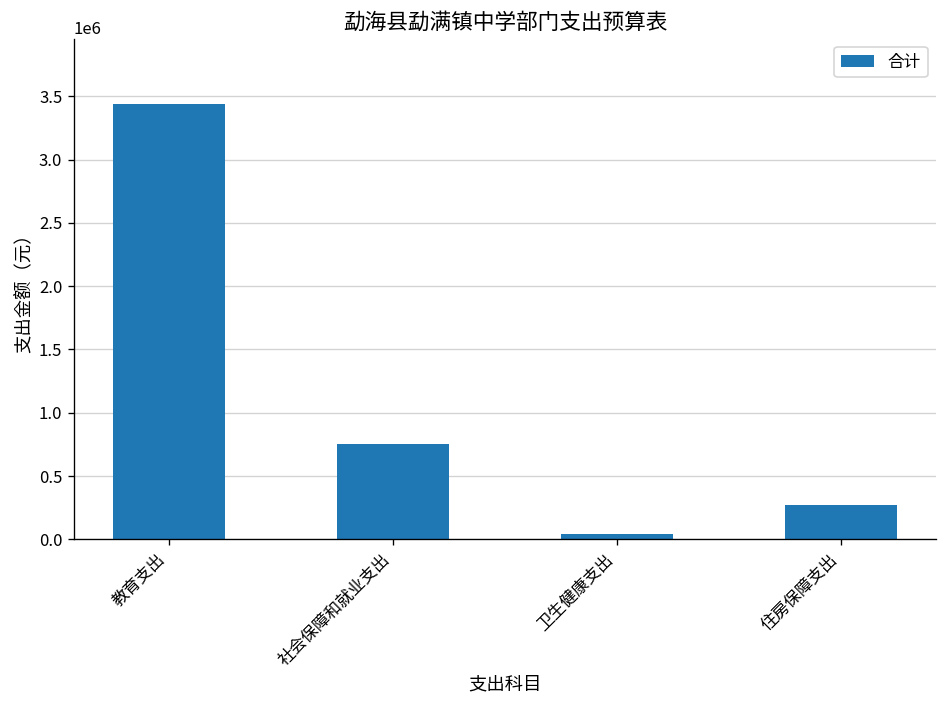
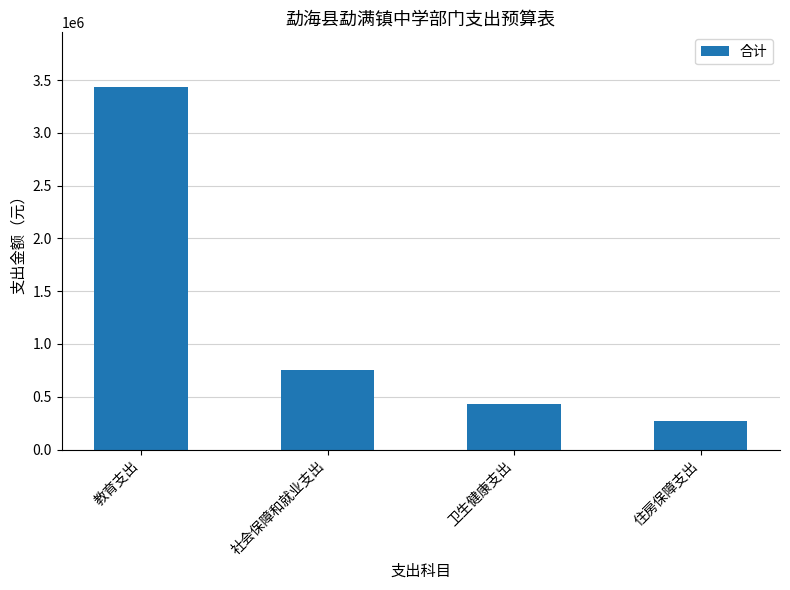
卫生健康支出: 40000 -> 430000
